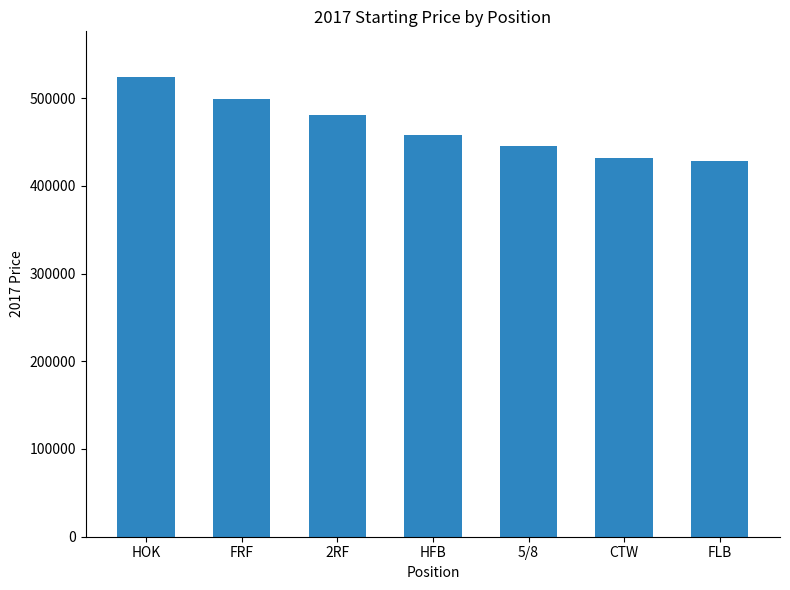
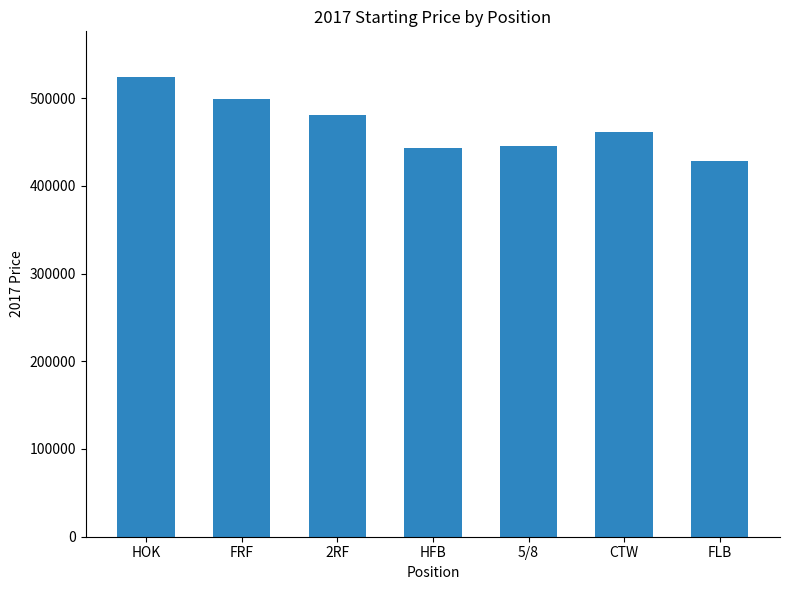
HFB: 460000 -> 440000
CTW: 430000 -> 460000
